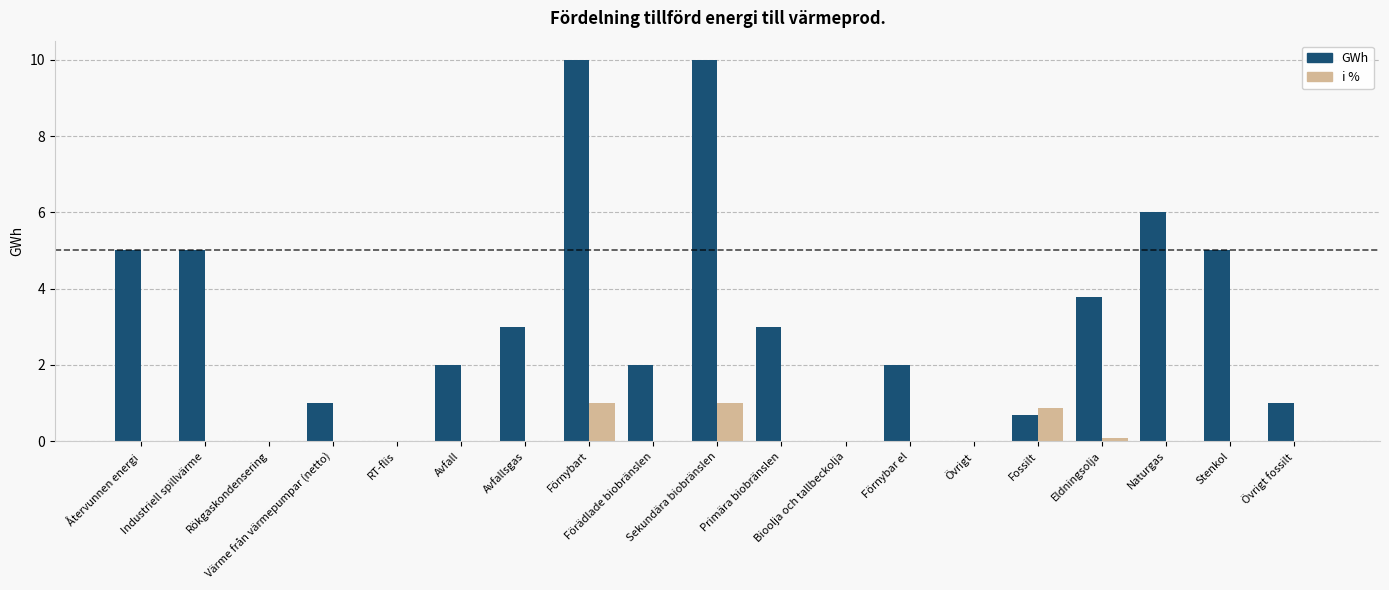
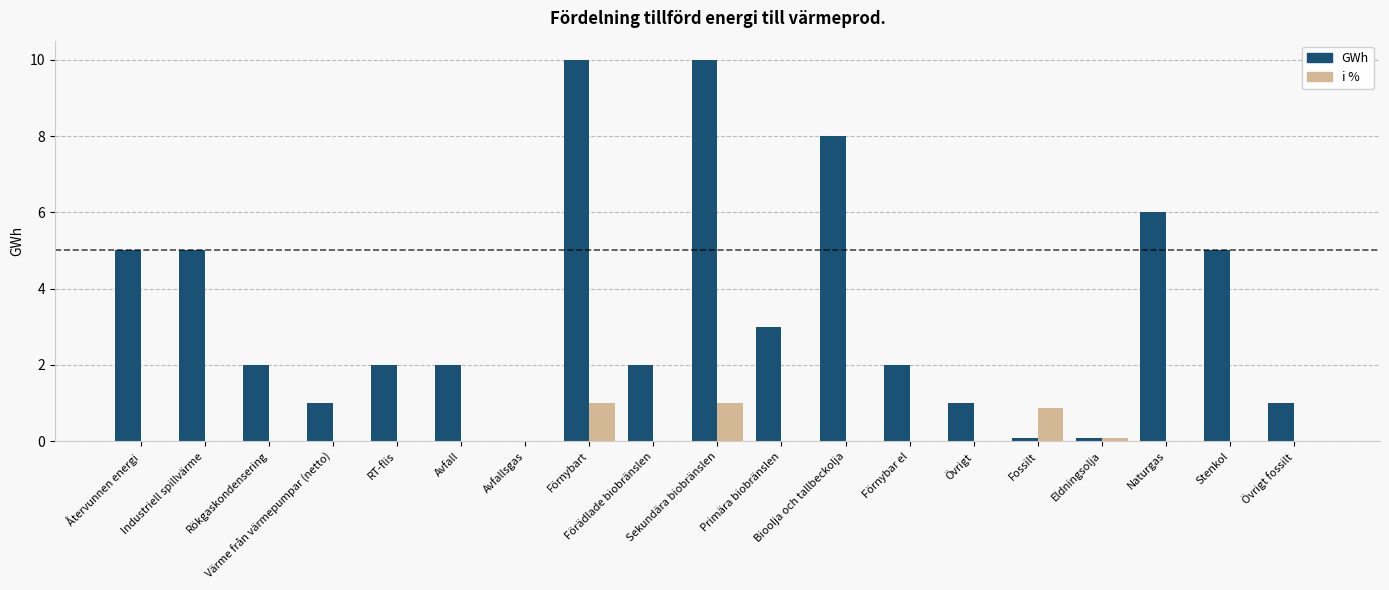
GWh, Rökgaskondensering: 0 -> 2
GWh, RT-flis: 0 -> 2
GWh, Avfallsgas: 3 -> 0
GWh, Bioolja och tallbeckolja: 0 -> 8
GWh, Övrigt: 0 -> 1
GWh, Fossilt: 0.7 -> 0.1
GWh, Eldningsolja: 3.8 -> 0.1
